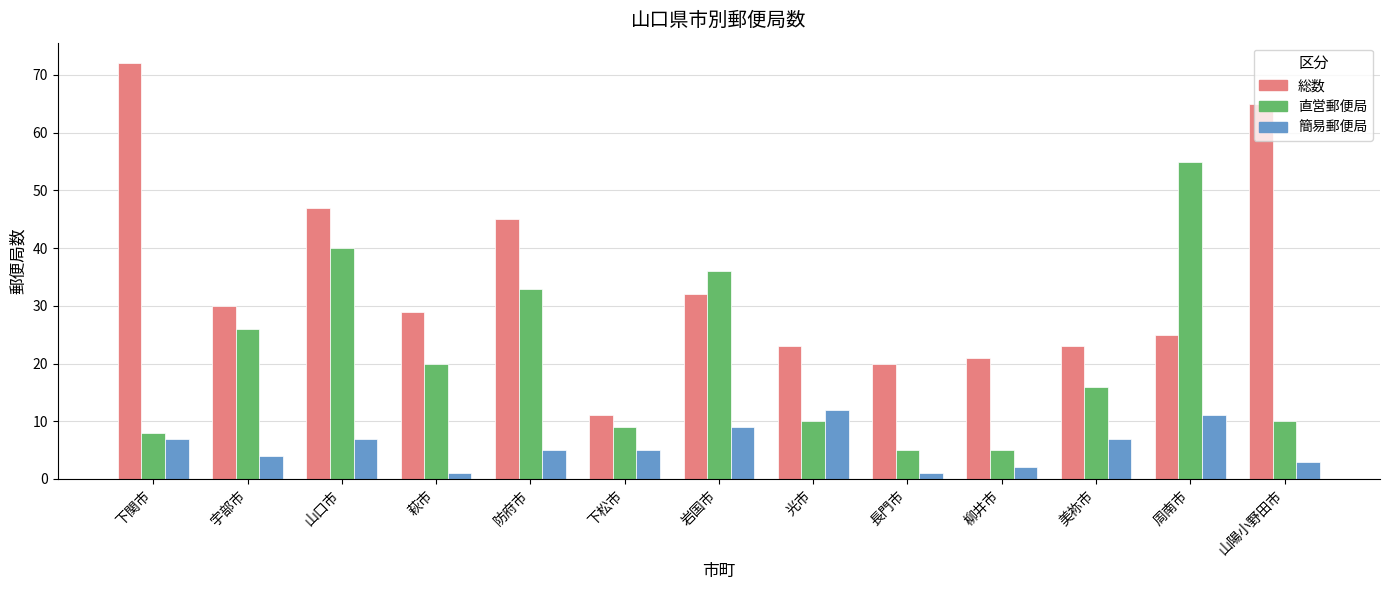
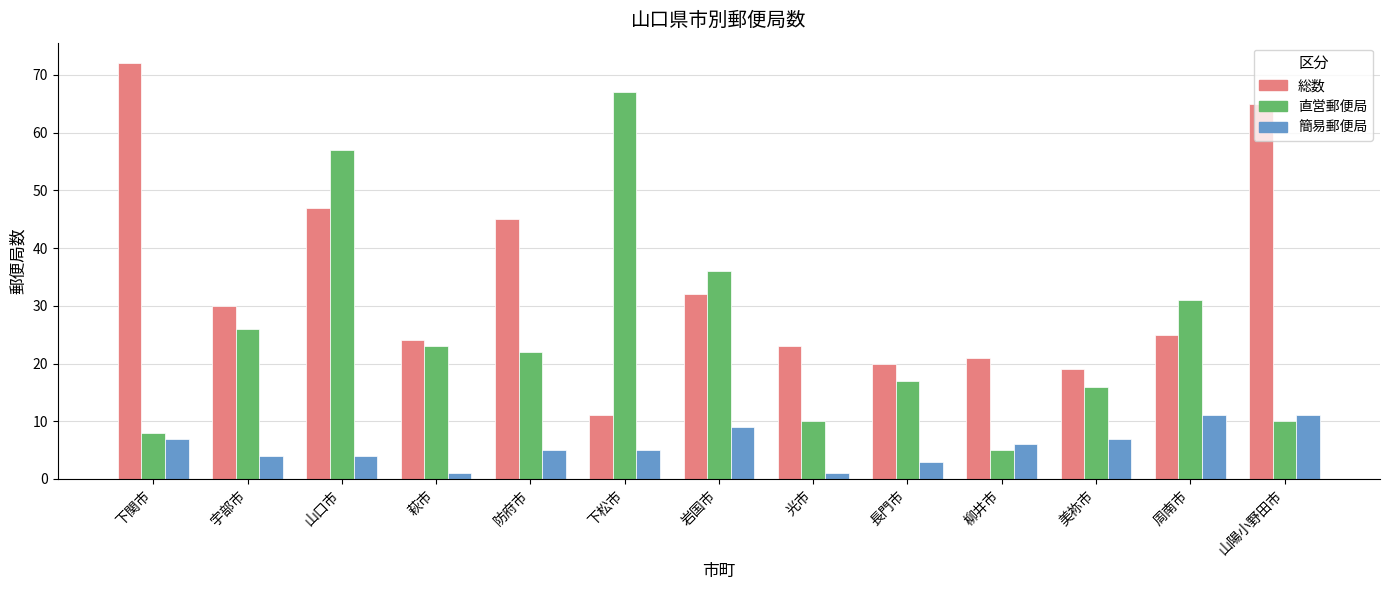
直営郵便局, 山口市: 40 -> 57
簡易郵便局, 山口市: 7 -> 4
総数, 萩市: 29 -> 24
直営郵便局, 萩市: 20 -> 23
直営郵便局, 防府市: 33 -> 22
直営郵便局, 下松市: 9 -> 67
簡易郵便局, 光市: 12 -> 1
直営郵便局, 長門市: 5 -> 17
簡易郵便局, 長門市: 1 -> 3
簡易郵便局, 柳井市: 2 -> 6
総数, 美祢市: 23 -> 19
直営郵便局, 周南市: 55 -> 31
簡易郵便局, 山陽小野田市: 3 -> 11
